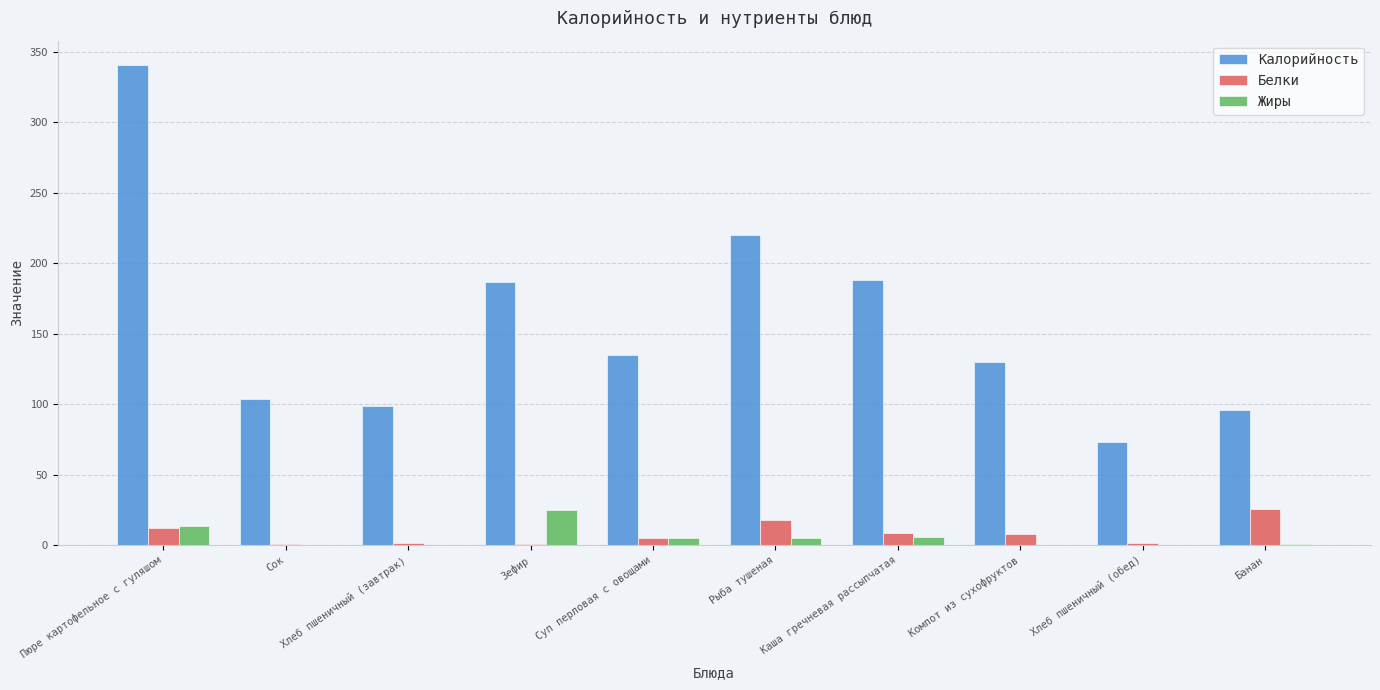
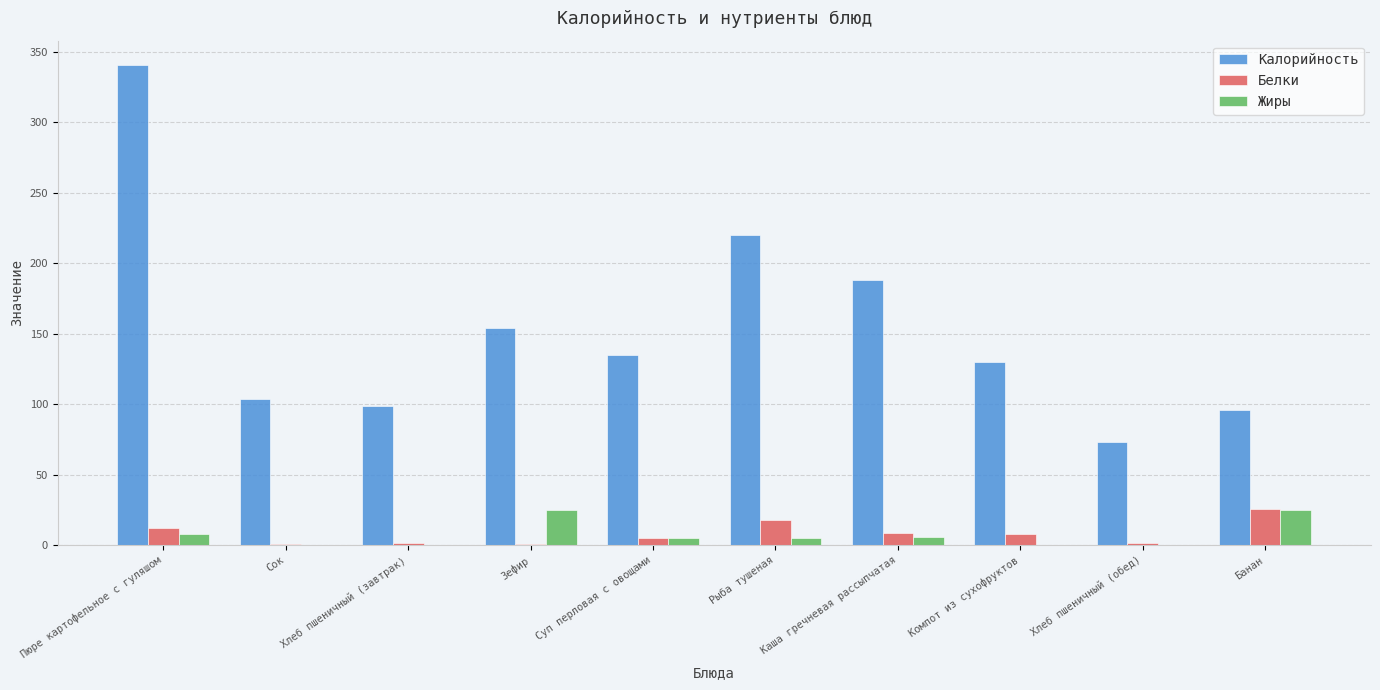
Жиры, Пюре картофельное с гуляшом: 14 -> 8
Калорийность, Зефир: 187 -> 154
Жиры, Банан: 1 -> 25
